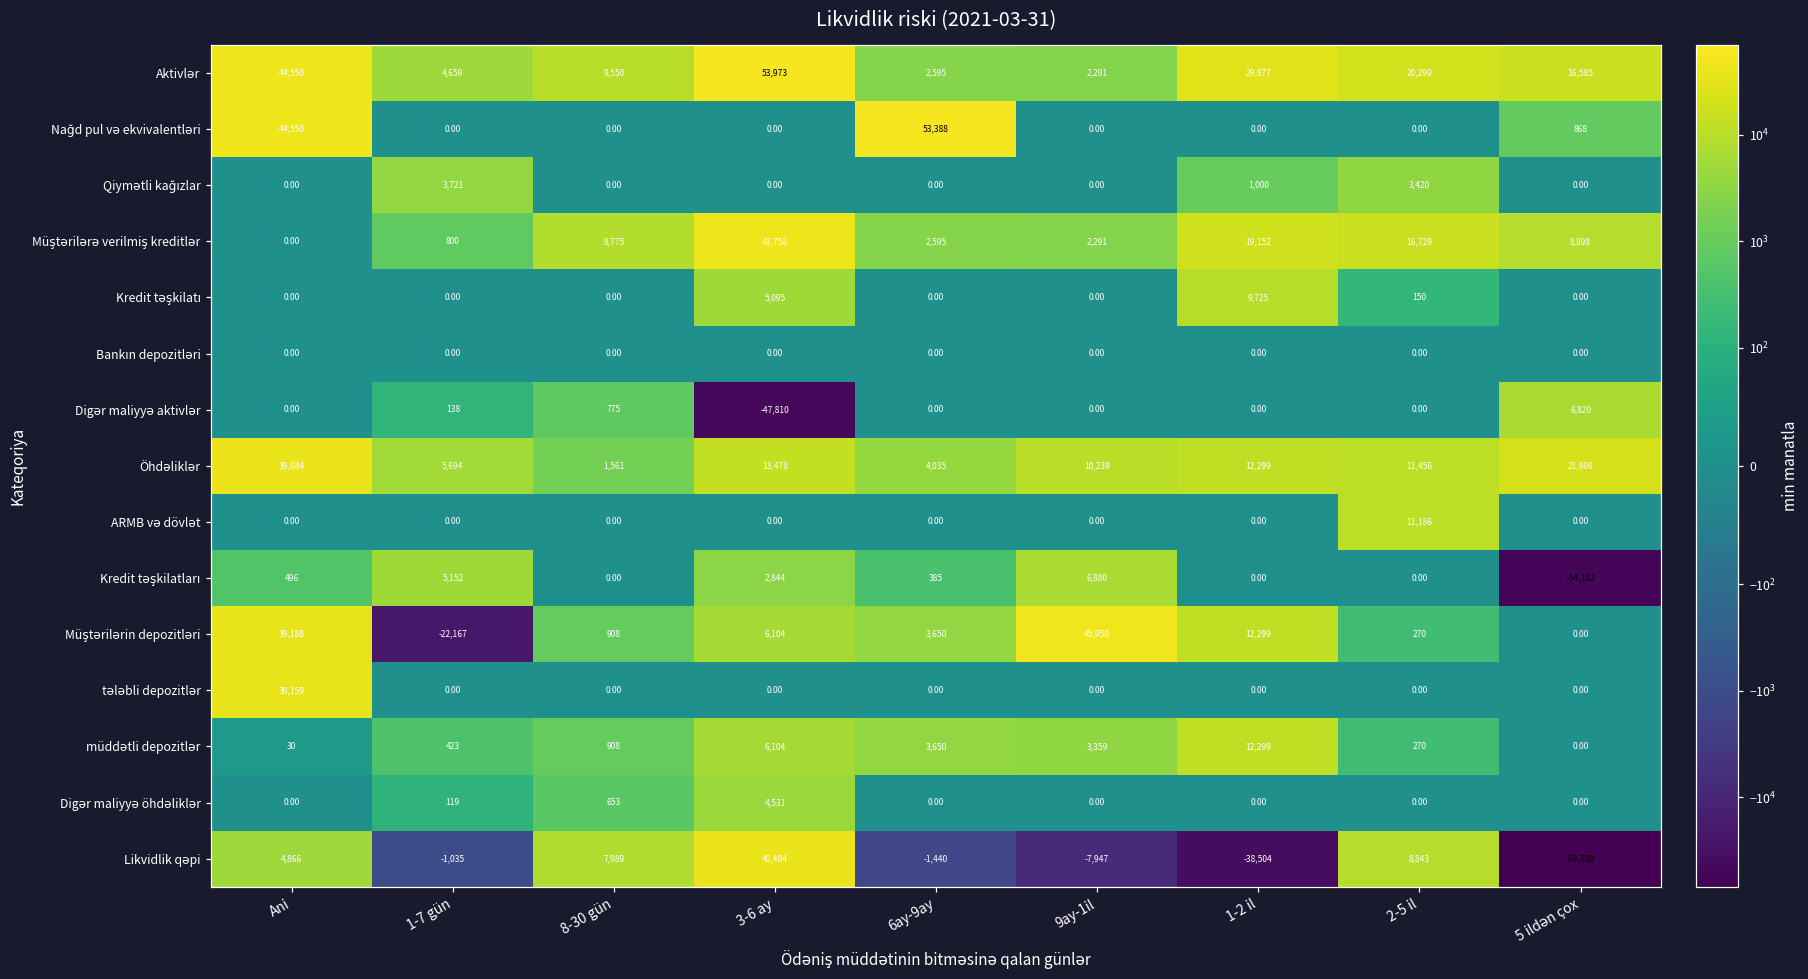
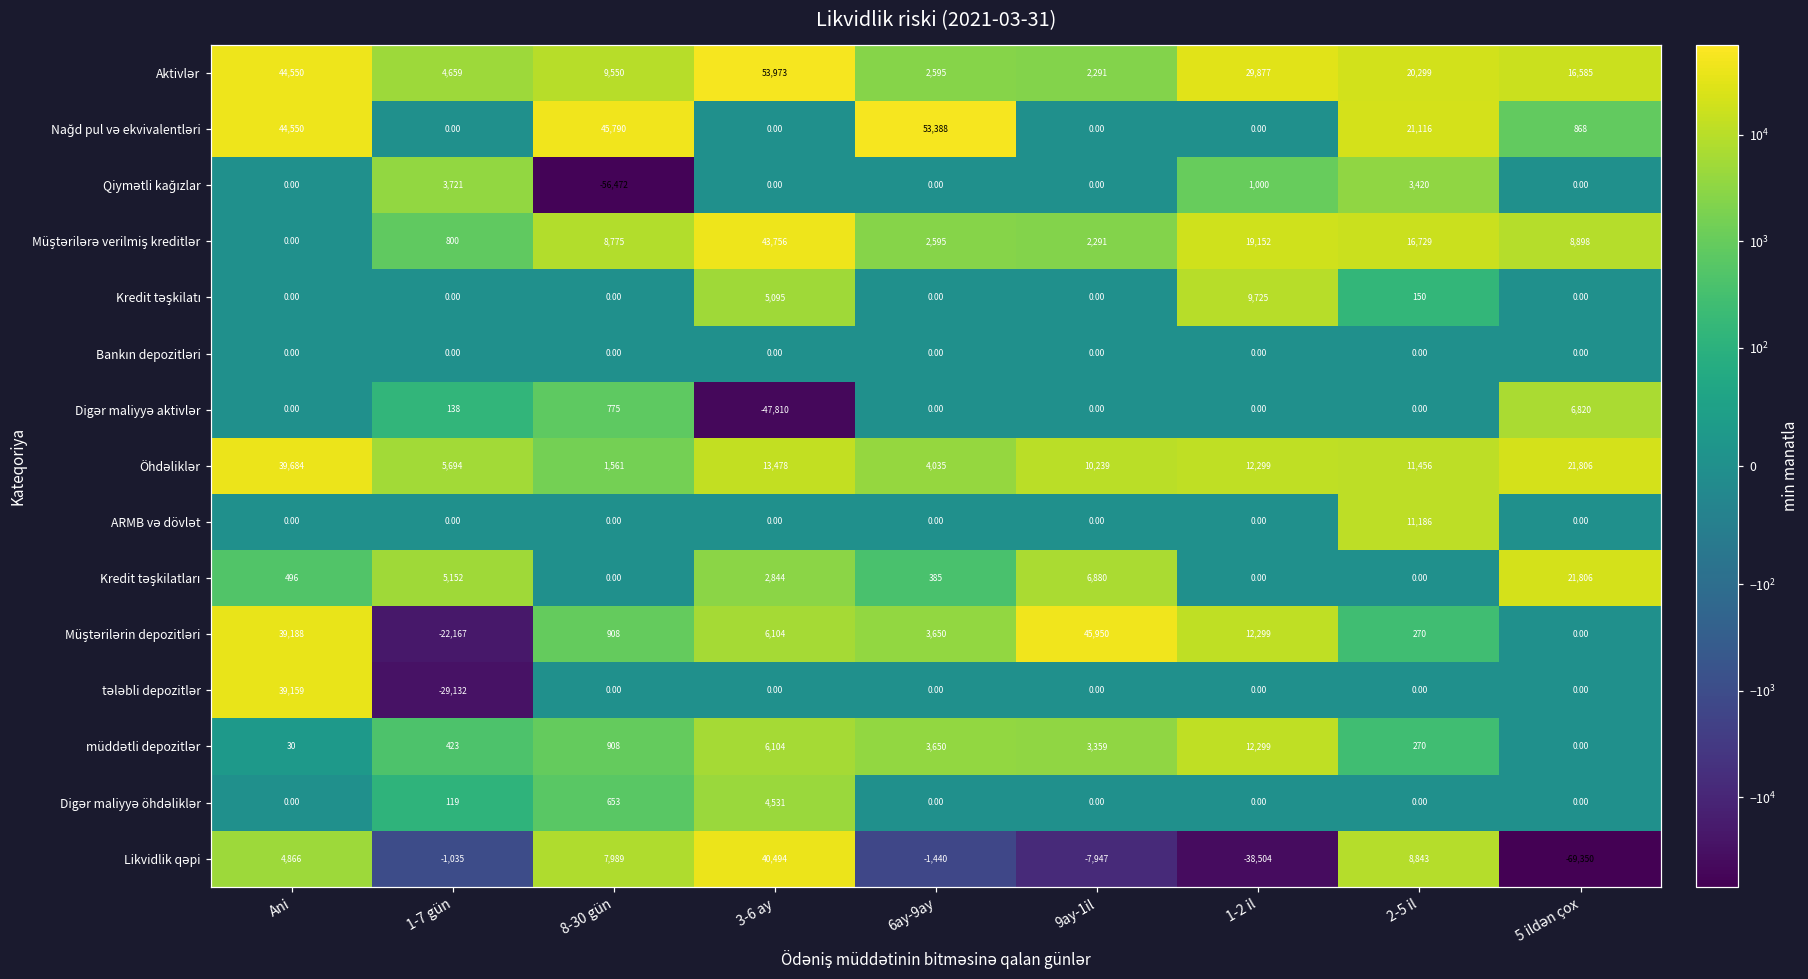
Nağd pul və ekvivalentləri, 8-30 gün: 0.00 -> 45,790
Nağd pul və ekvivalentləri, 2-5 il: 0.00 -> 21,116
Qiymətli kağızlar, 8-30 gün: 0.00 -> -56,472
Kredit təşkilatları, 5 ildən çox: -54,182 -> 21,806
tələbli depozitlər, 1-7 gün: 0.00 -> -29,132
